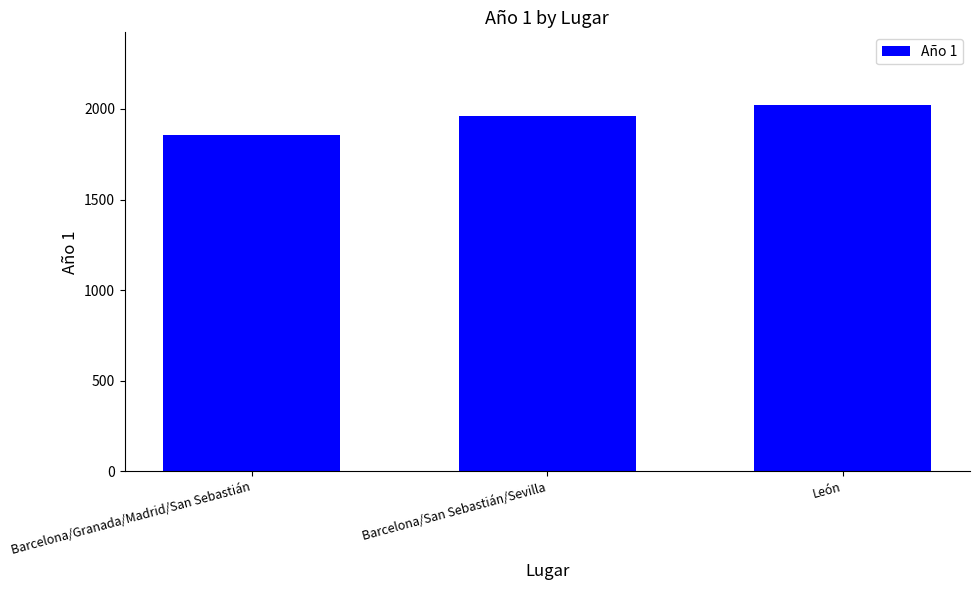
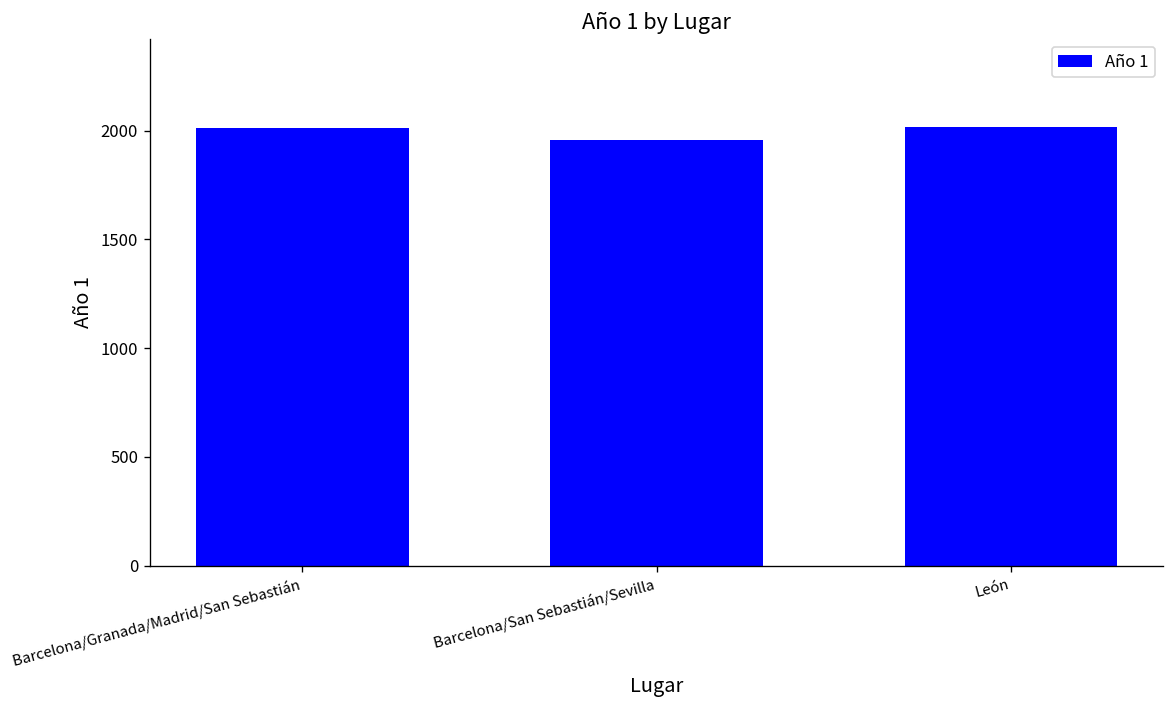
Barcelona/Granada/Madrid/San Sebastián: 1860 -> 2010
